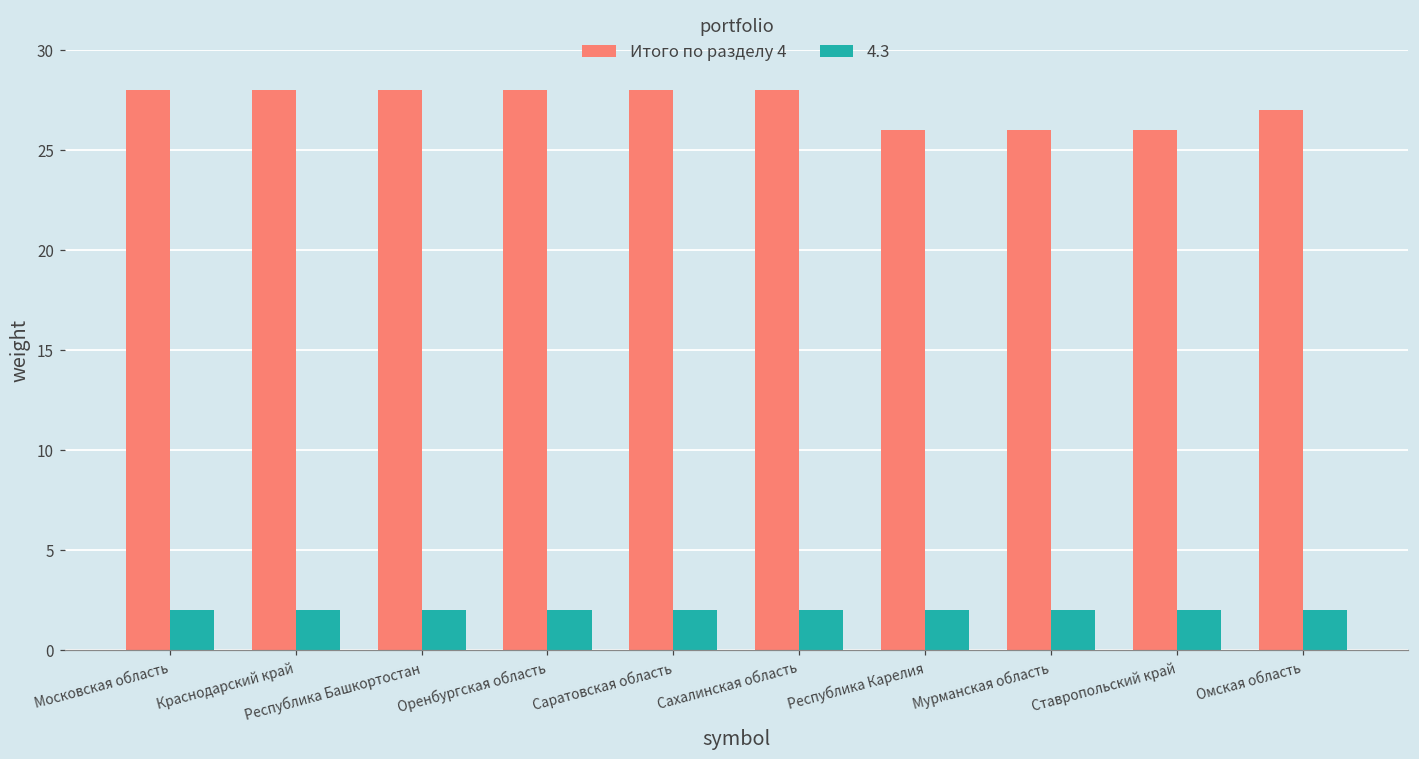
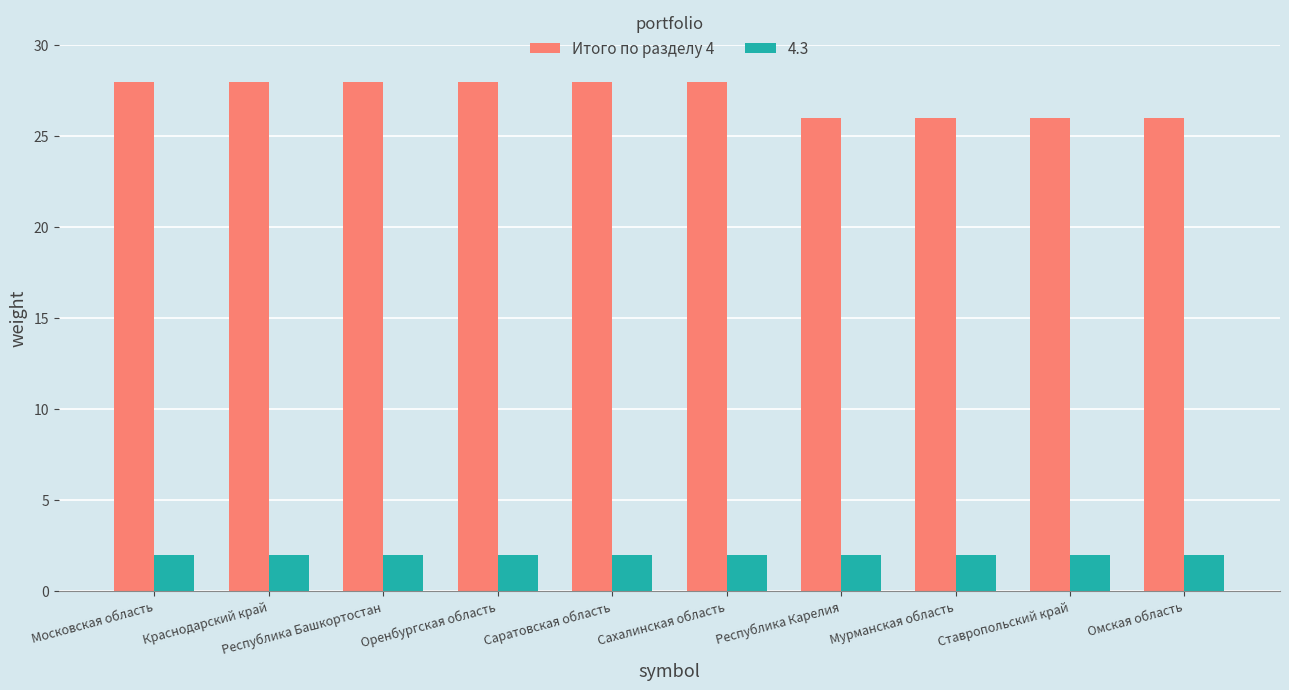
Итого по разделу 4, Омская область: 27 -> 26
